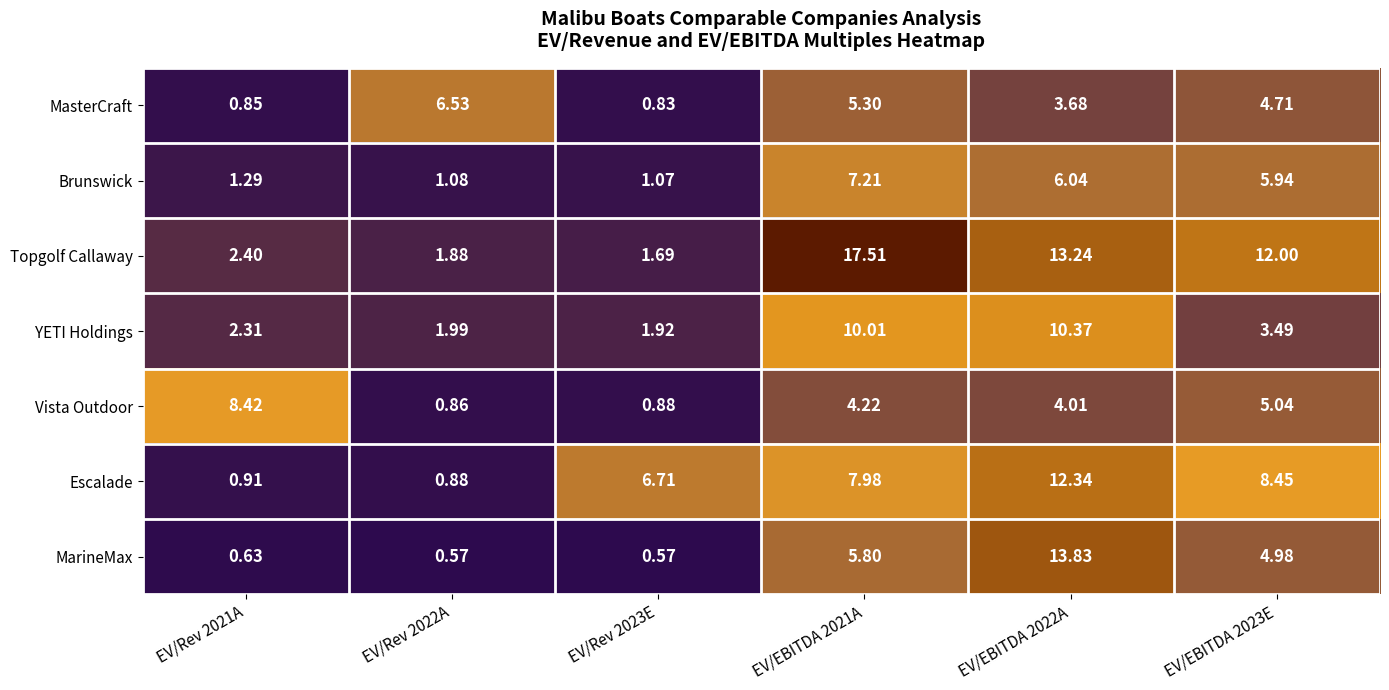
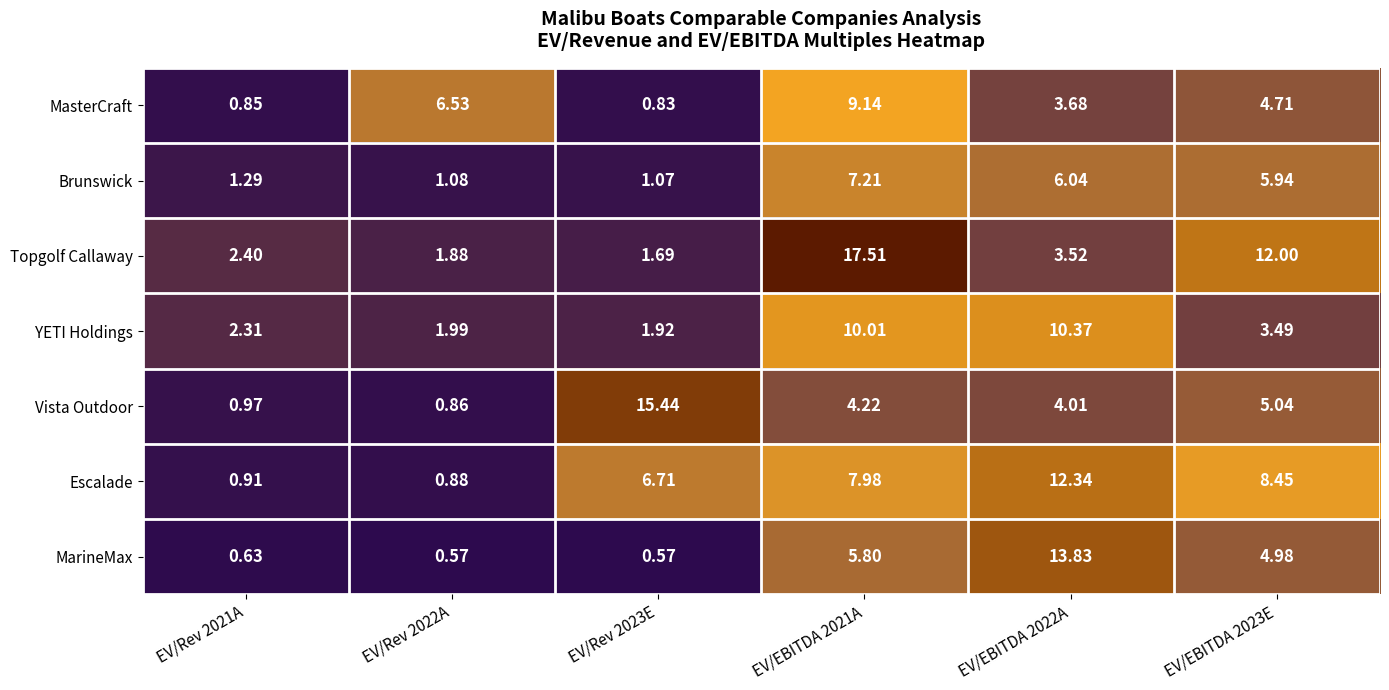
MasterCraft, EV/EBITDA 2021A: 5.30 -> 9.14
Topgolf Callaway, EV/EBITDA 2022A: 13.24 -> 3.52
Vista Outdoor, EV/Rev 2021A: 8.42 -> 0.97
Vista Outdoor, EV/Rev 2023E: 0.88 -> 15.44
